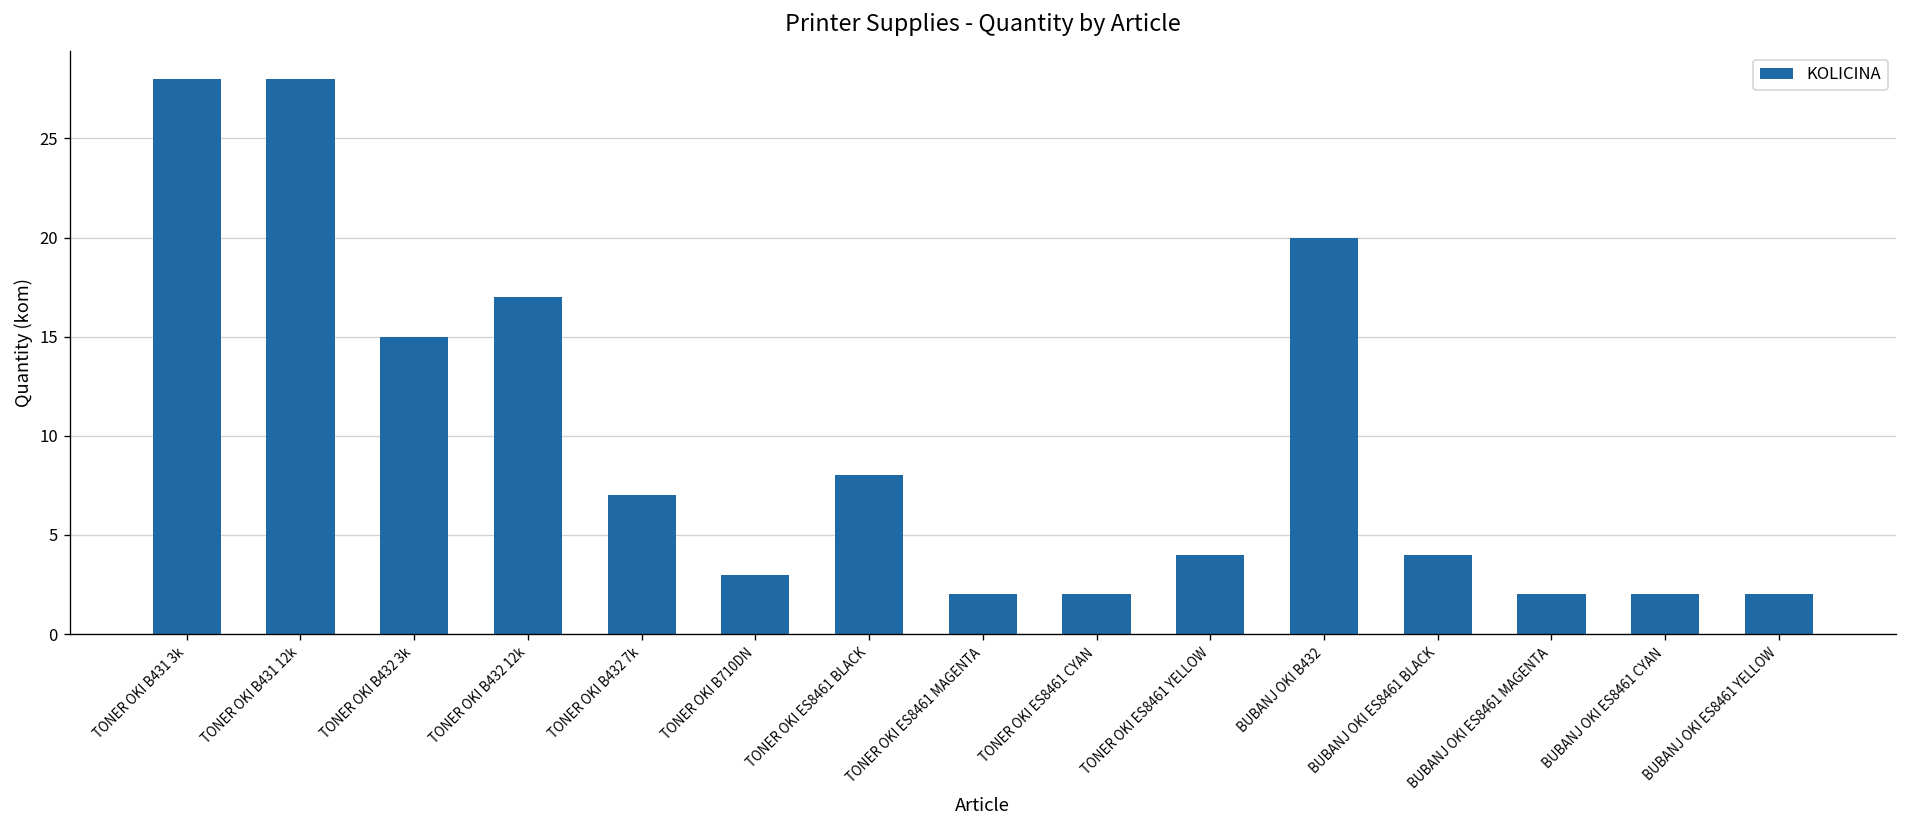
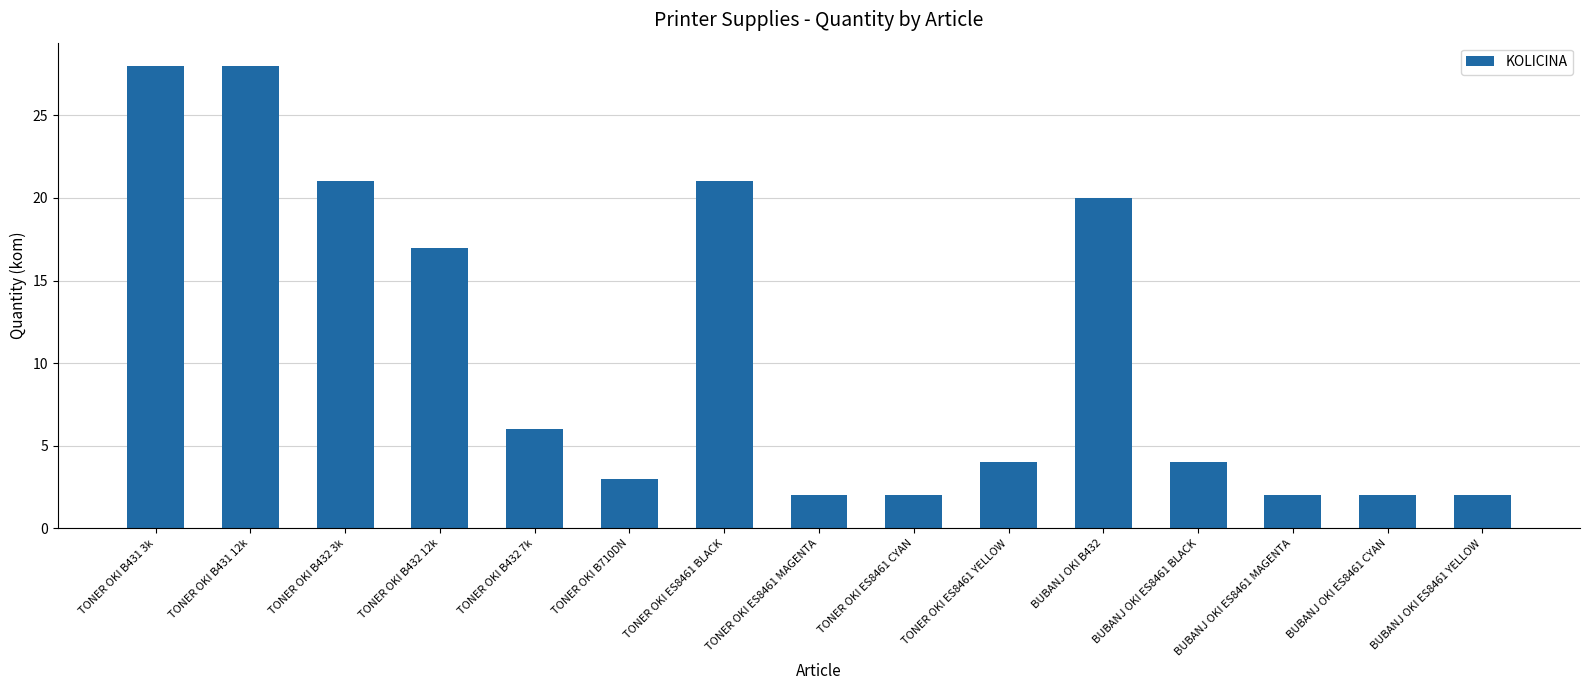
TONER OKI B432 3k: 15 -> 21
TONER OKI B432 7k: 7 -> 6
TONER OKI ES8461 BLACK: 8 -> 21
